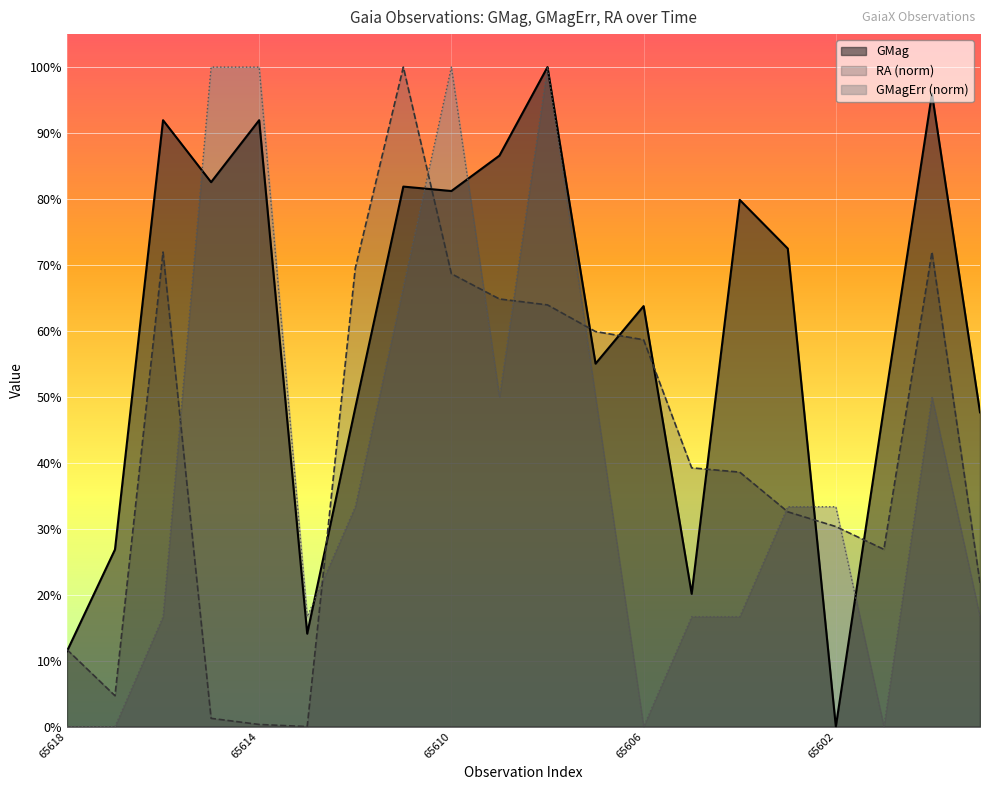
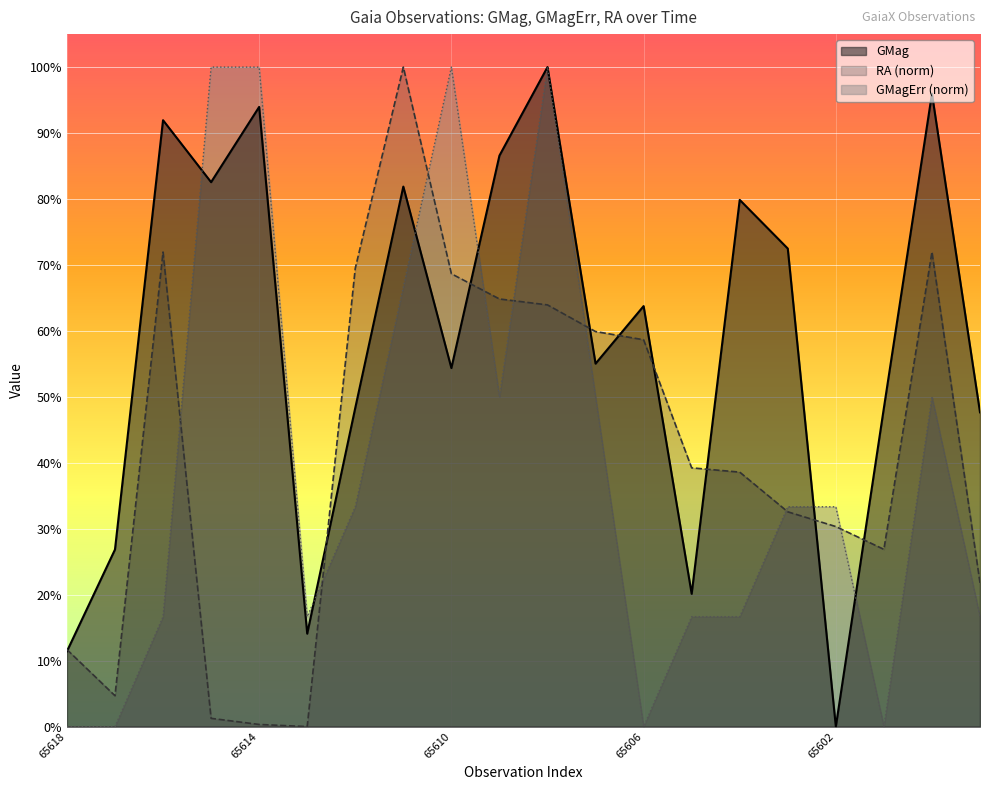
GMag, 65614: 92% -> 94%
GMag, 65610: 81% -> 54%
